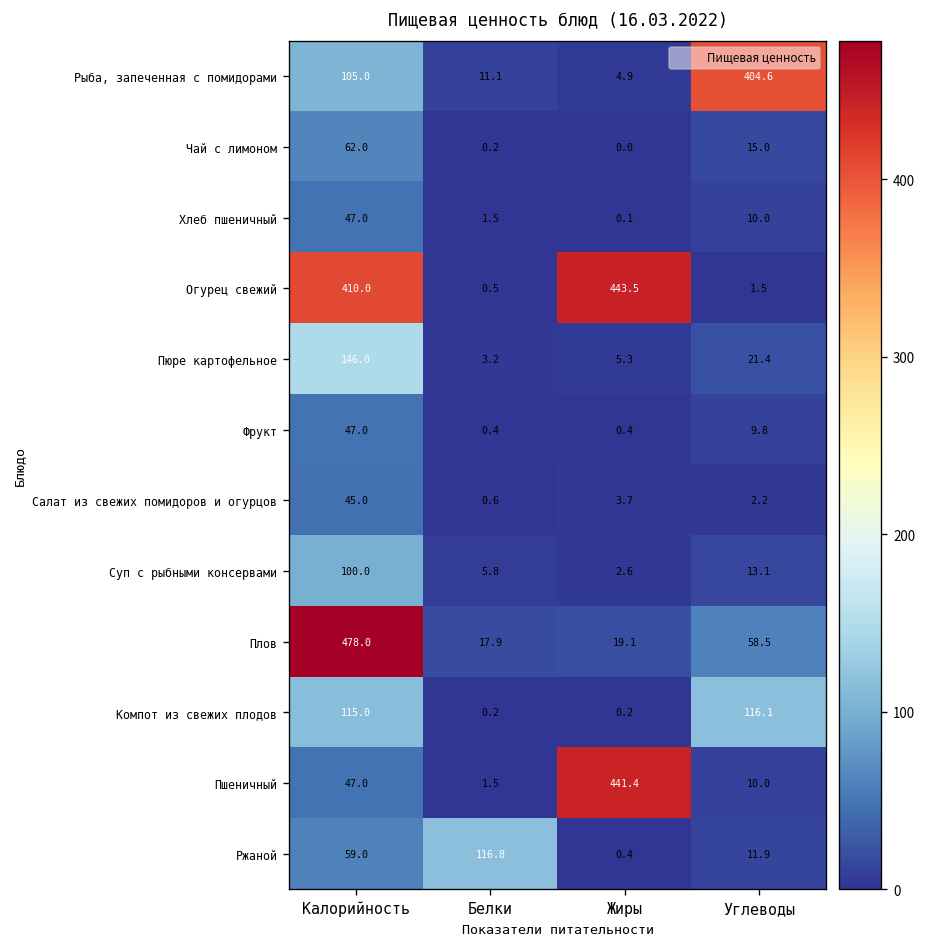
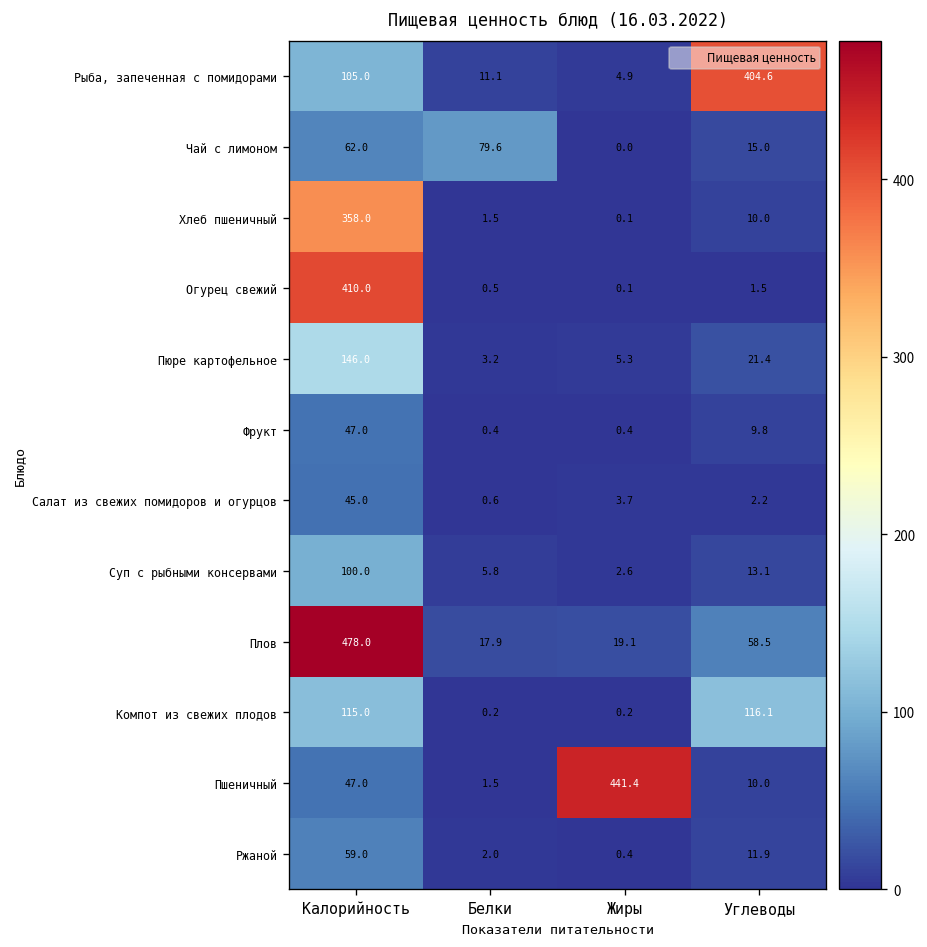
Чай с лимоном, Белки: 0.2 -> 79.6
Хлеб пшеничный, Калорийность: 47.0 -> 358.0
Огурец свежий, Жиры: 443.5 -> 0.1
Ржаной, Белки: 116.8 -> 2.0
